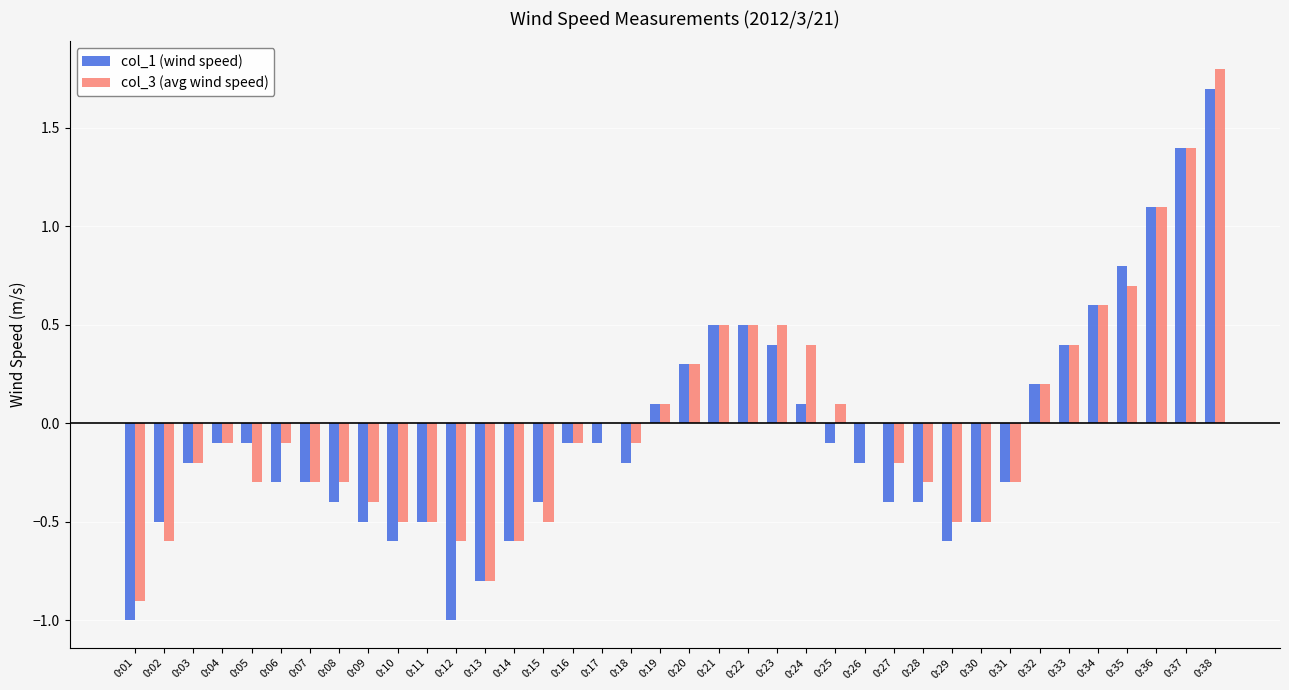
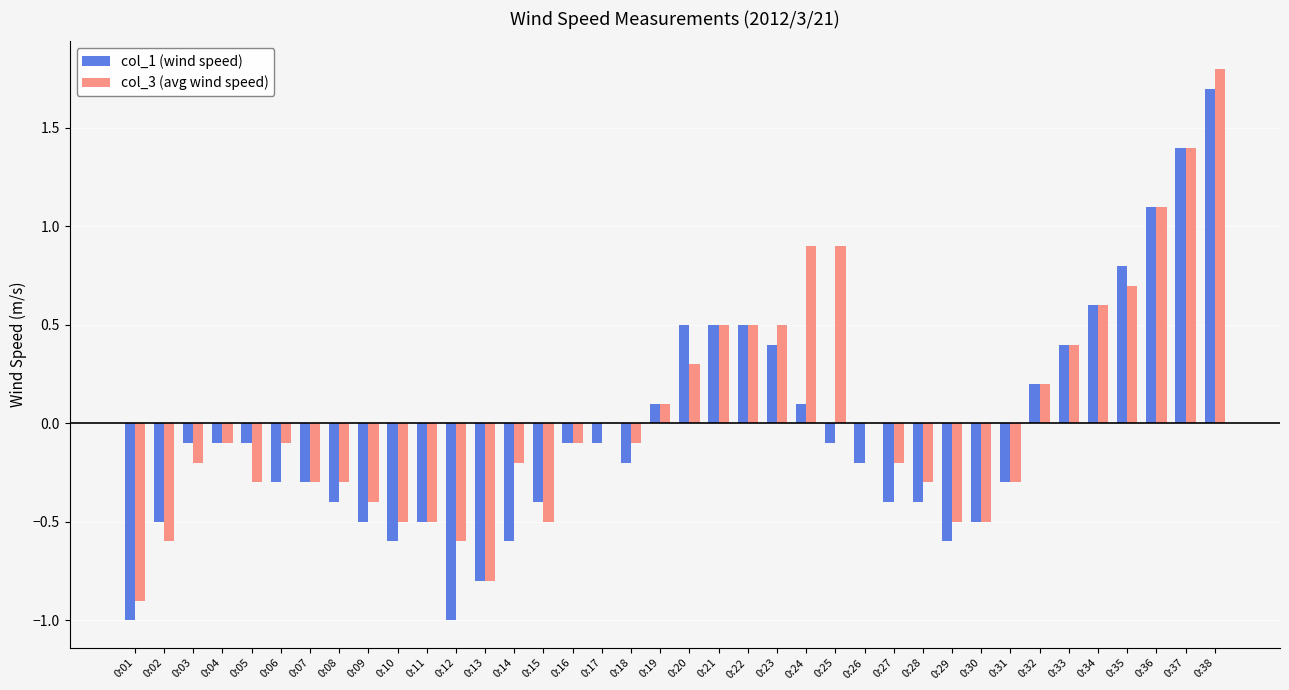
col_1 (wind speed), 0:03: -0.20 -> -0.10
col_3 (avg wind speed), 0:14: -0.60 -> -0.20
col_1 (wind speed), 0:20: 0.30 -> 0.50
col_3 (avg wind speed), 0:24: 0.40 -> 0.90
col_3 (avg wind speed), 0:25: 0.10 -> 0.90
